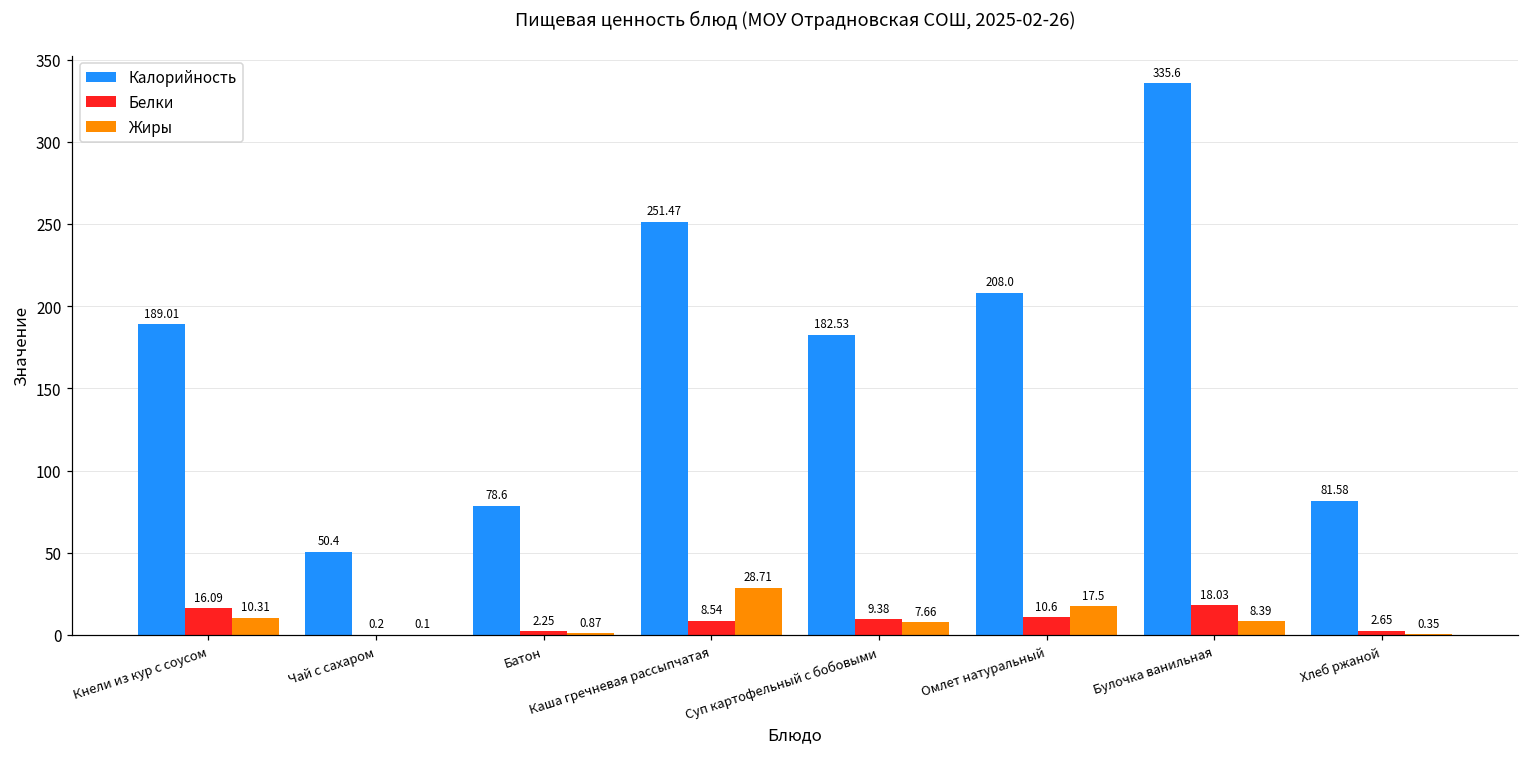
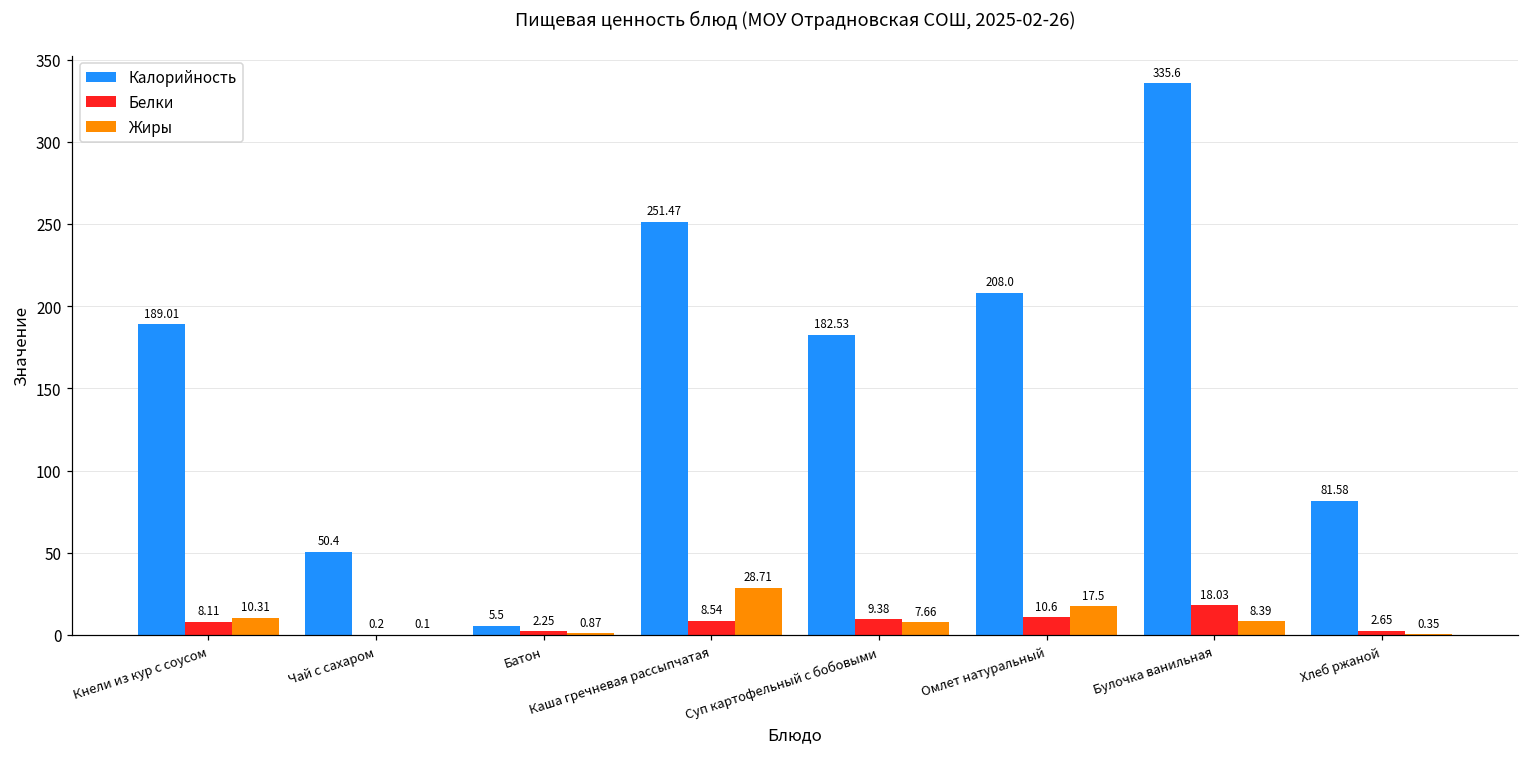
Белки, Кнели из кур с соусом: 16.09 -> 8.11
Калорийность, Батон: 78.6 -> 5.5
